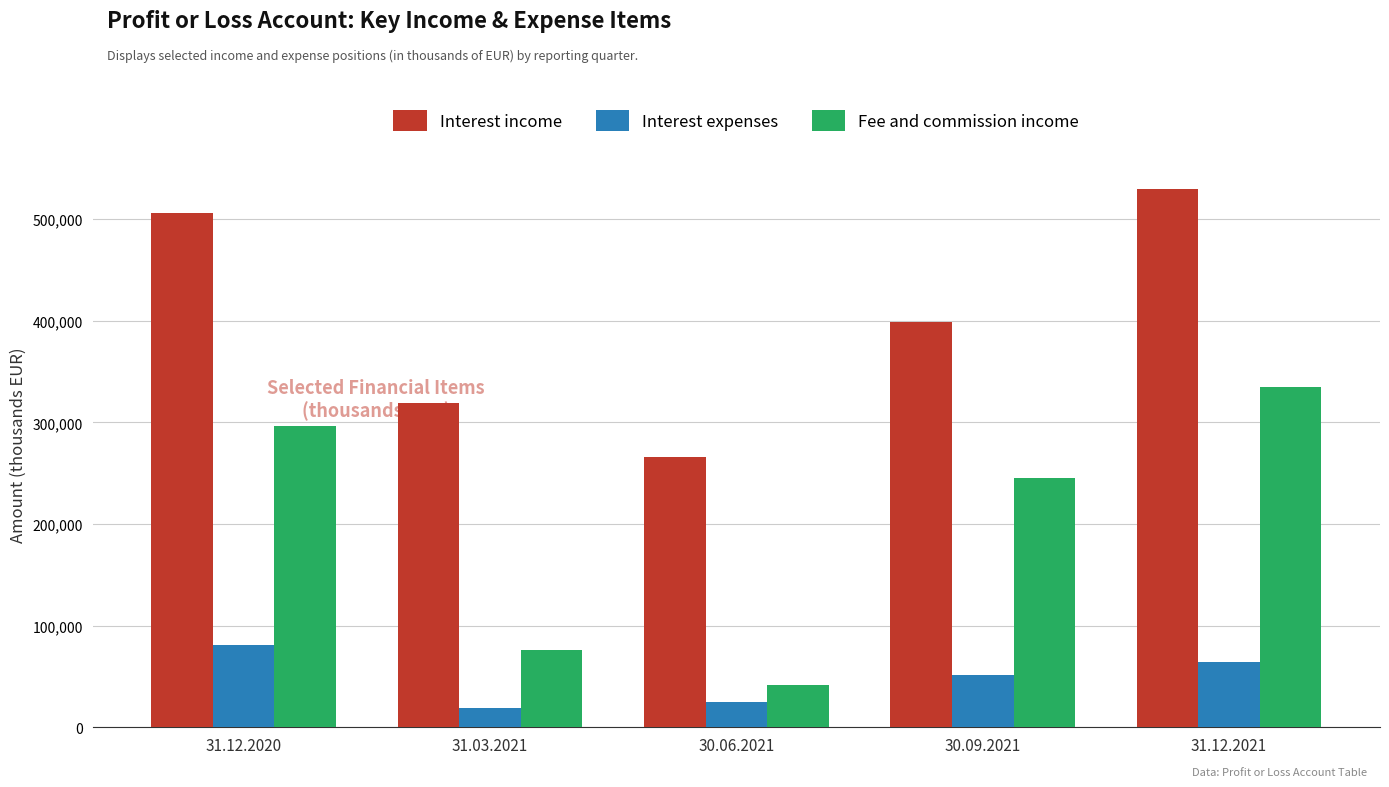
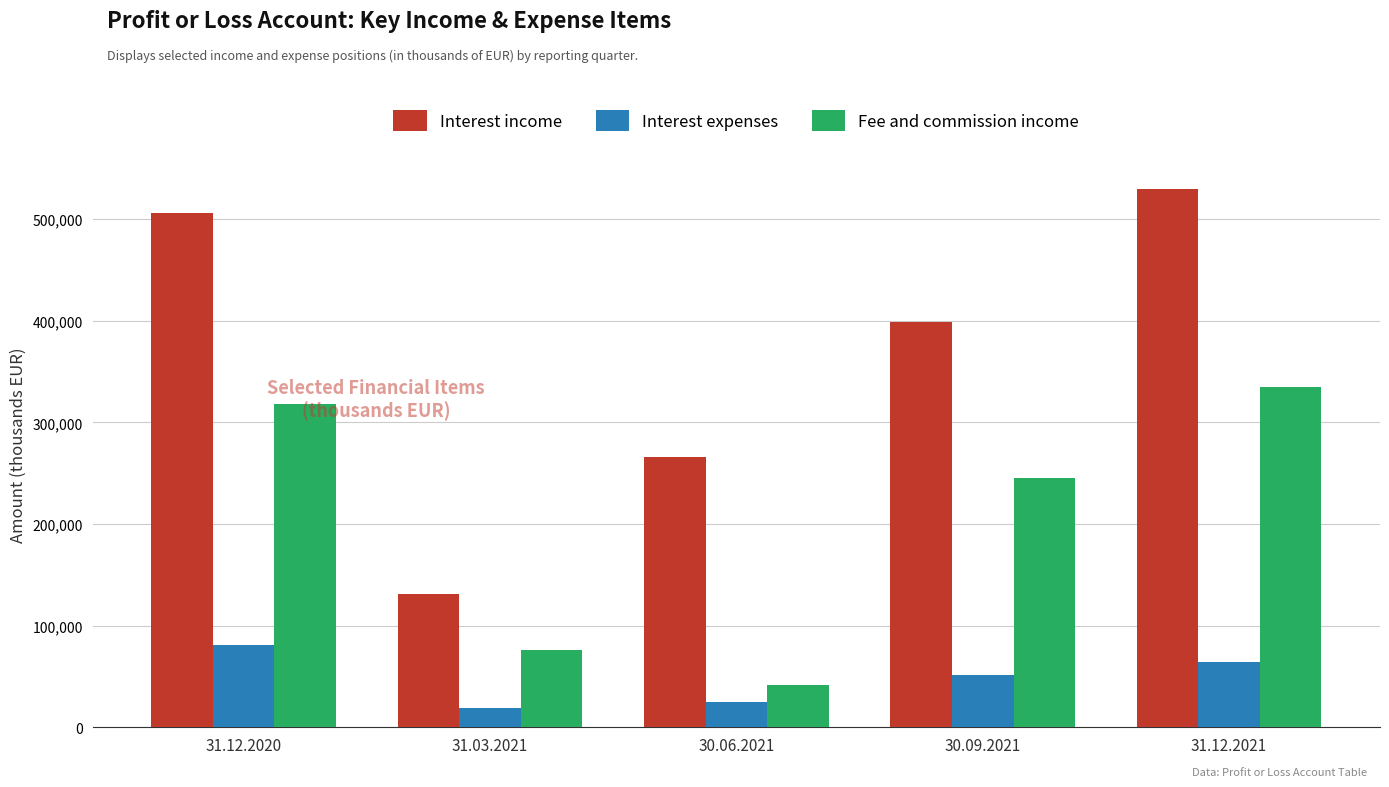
Fee and commission income, 31.12.2020: 297,000 -> 318,000
Interest income, 31.03.2021: 319,000 -> 132,000
